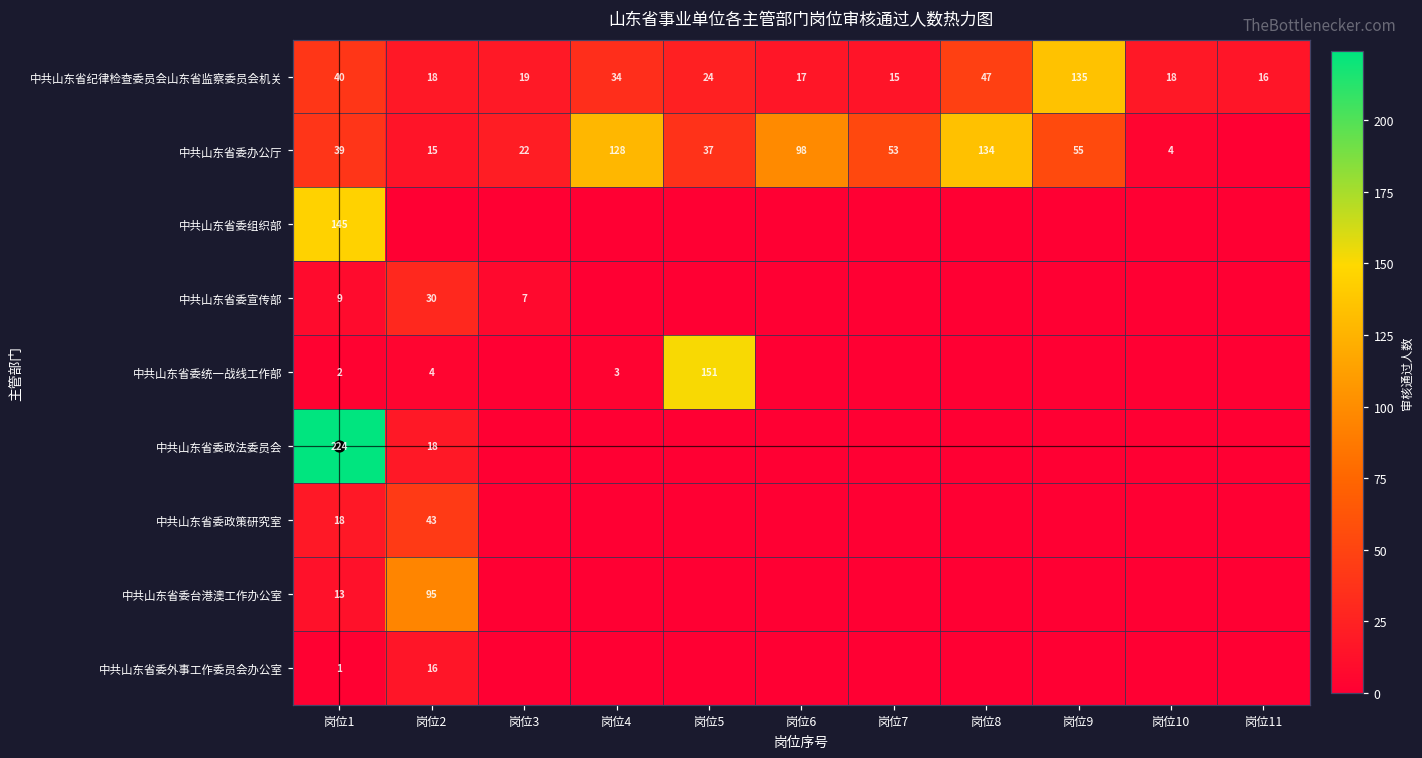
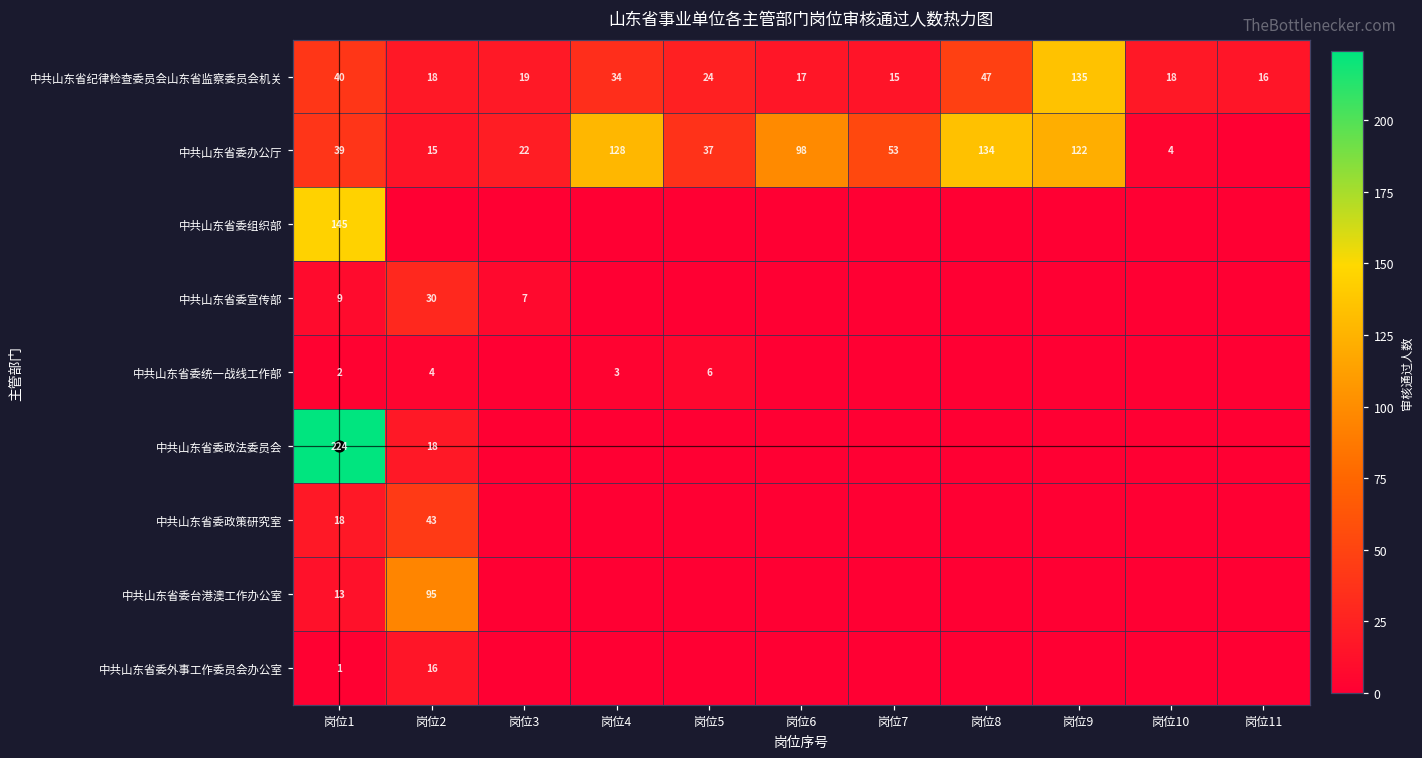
中共山东省委办公厅, 岗位9: 55 -> 122
中共山东省委统一战线工作部, 岗位5: 151 -> 6
